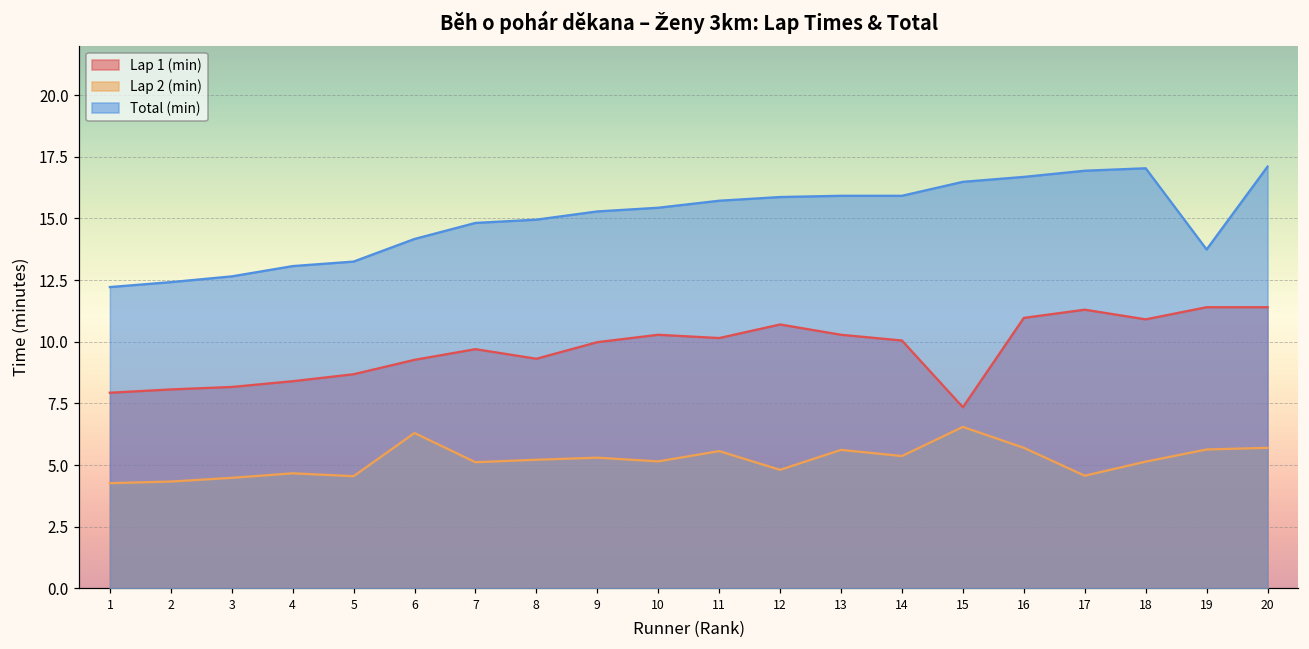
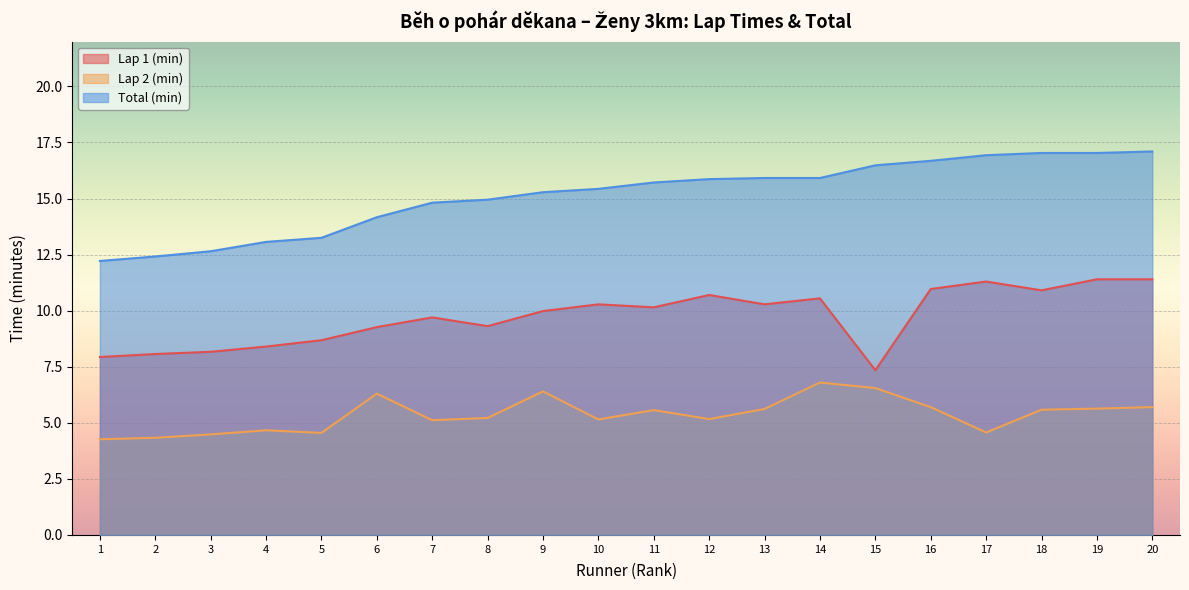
Lap 2 (min), 9: 5.3 -> 6.4
Lap 2 (min), 12: 4.8 -> 5.2
Lap 1 (min), 14: 10.1 -> 10.6
Lap 2 (min), 14: 5.4 -> 6.8
Lap 2 (min), 18: 5.1 -> 5.6
Total (min), 19: 13.7 -> 17.0
